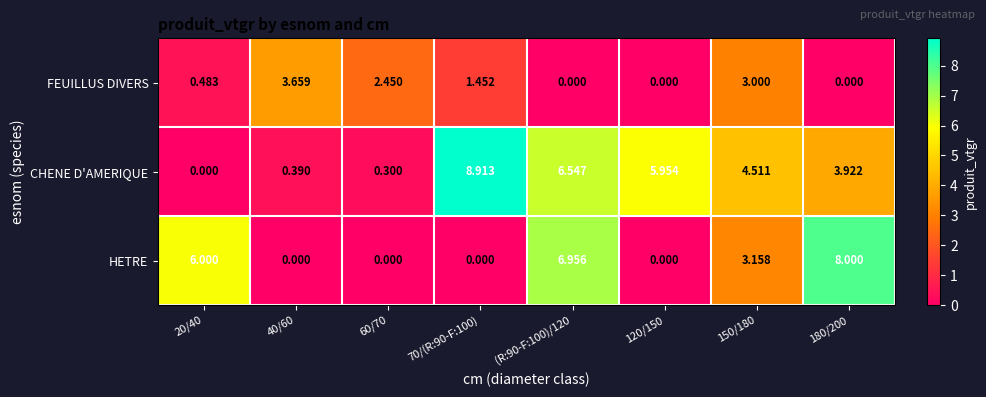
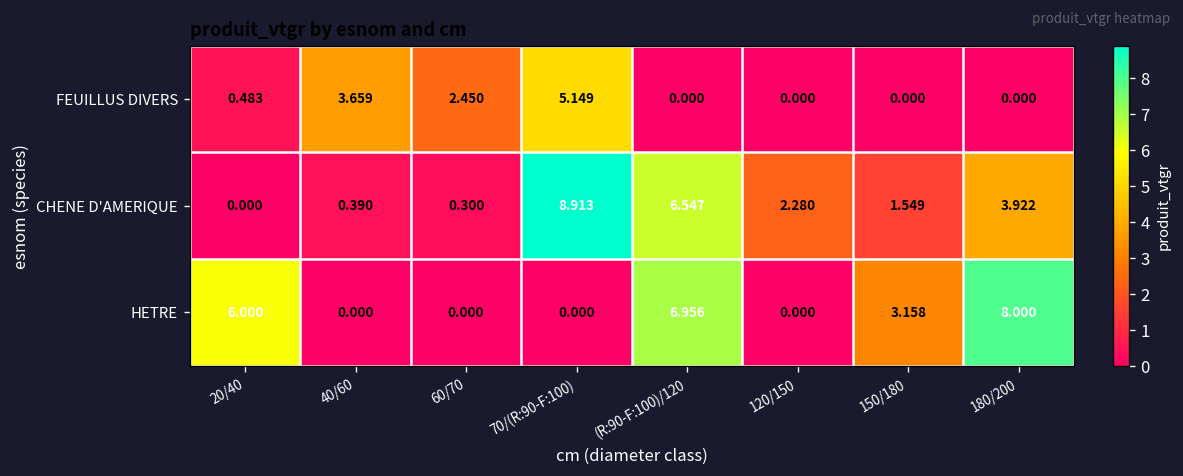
FEUILLUS DIVERS, 70/(R:90-F:100): 1.452 -> 5.149
FEUILLUS DIVERS, 150/180: 3.000 -> 0.000
CHENE D'AMERIQUE, 120/150: 5.954 -> 2.280
CHENE D'AMERIQUE, 150/180: 4.511 -> 1.549
